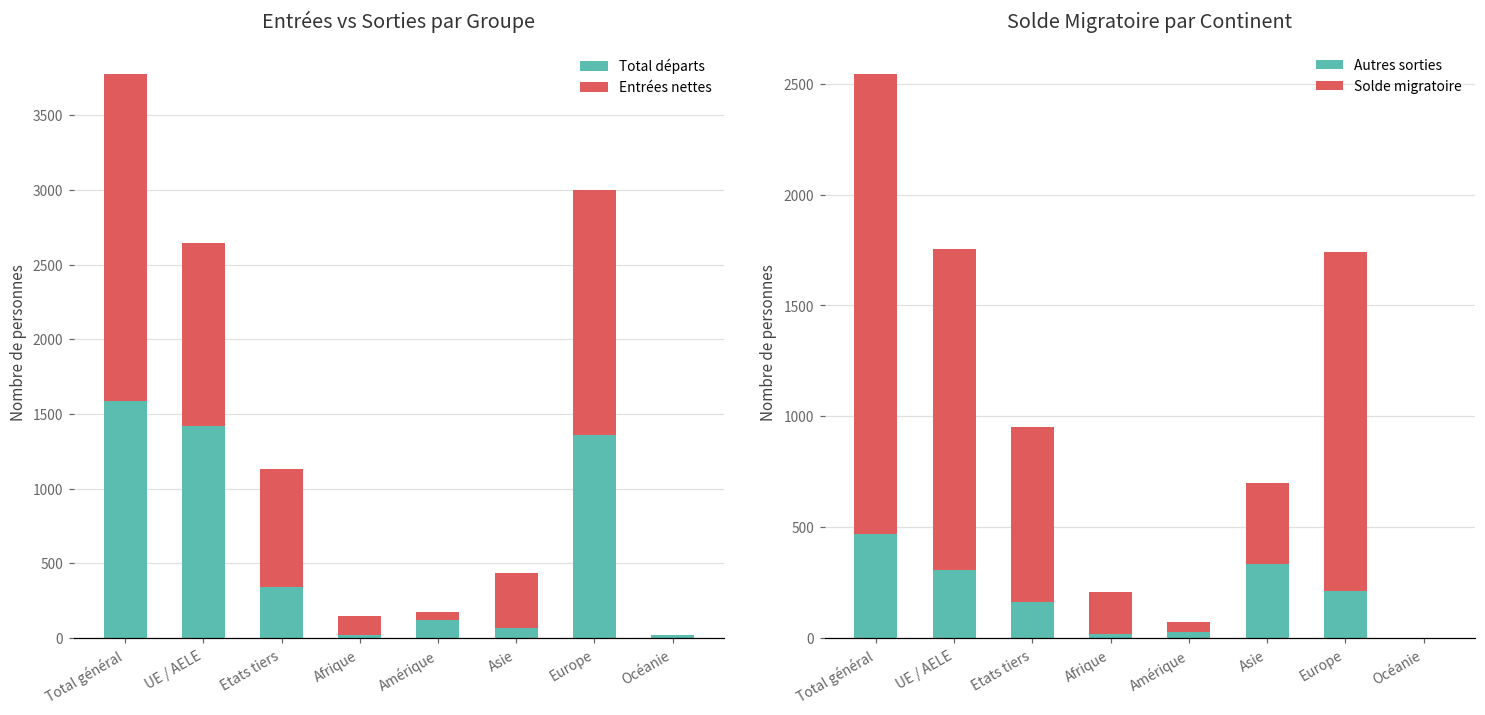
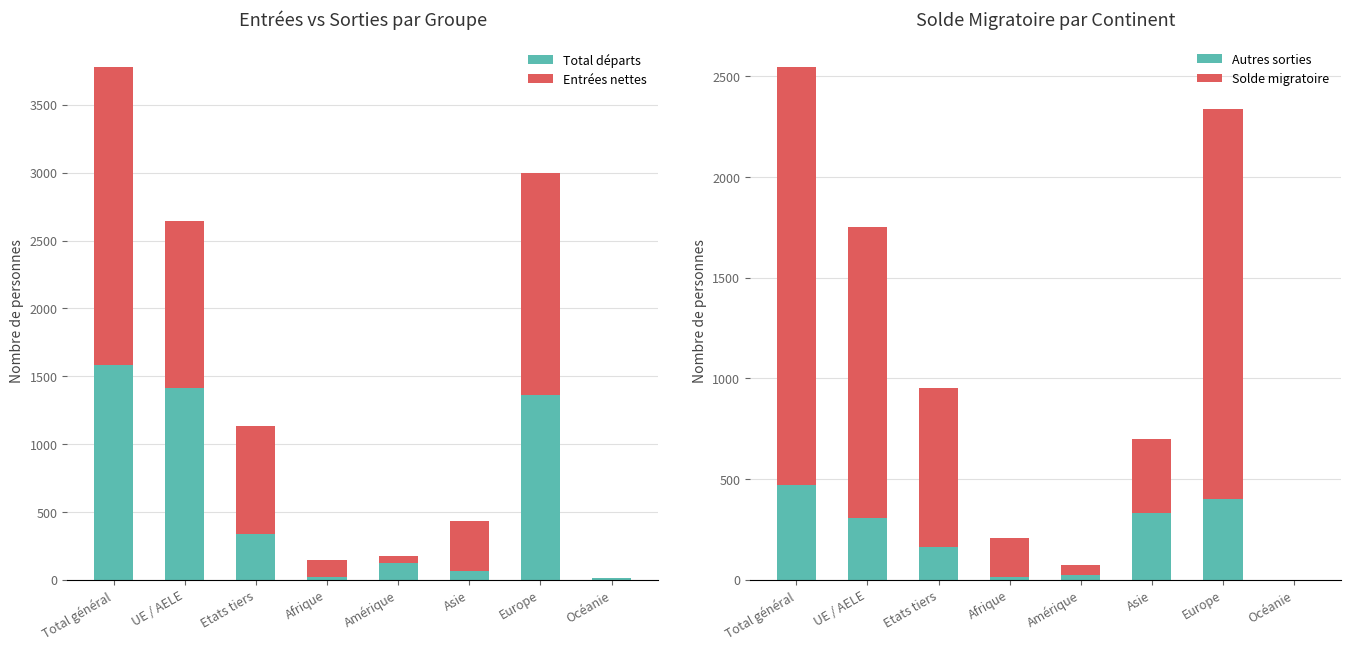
Solde Migratoire par Continent, Autres sorties, Europe: 210 -> 400
Solde Migratoire par Continent, Solde migratoire, Europe: 1530 -> 1940
